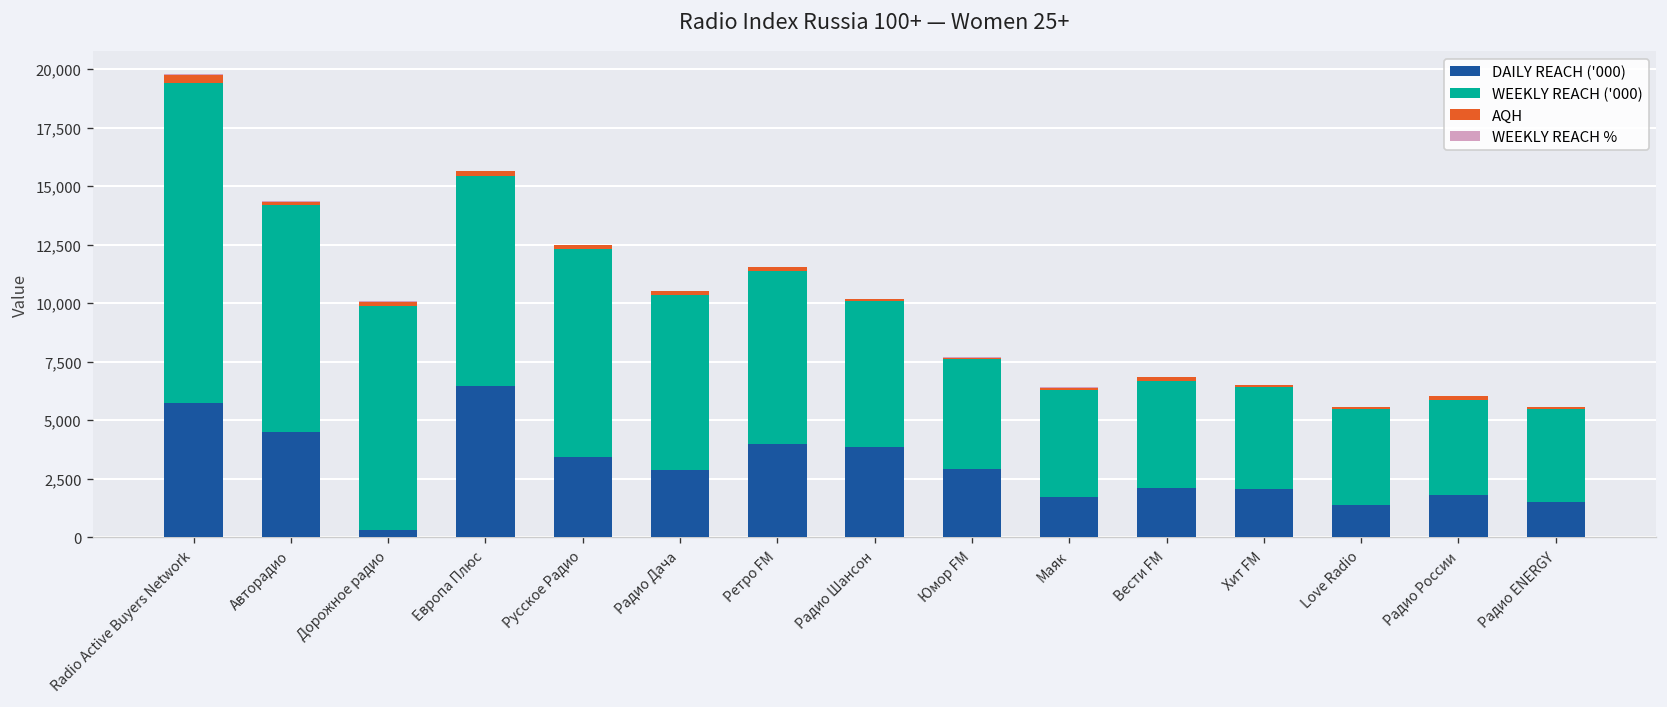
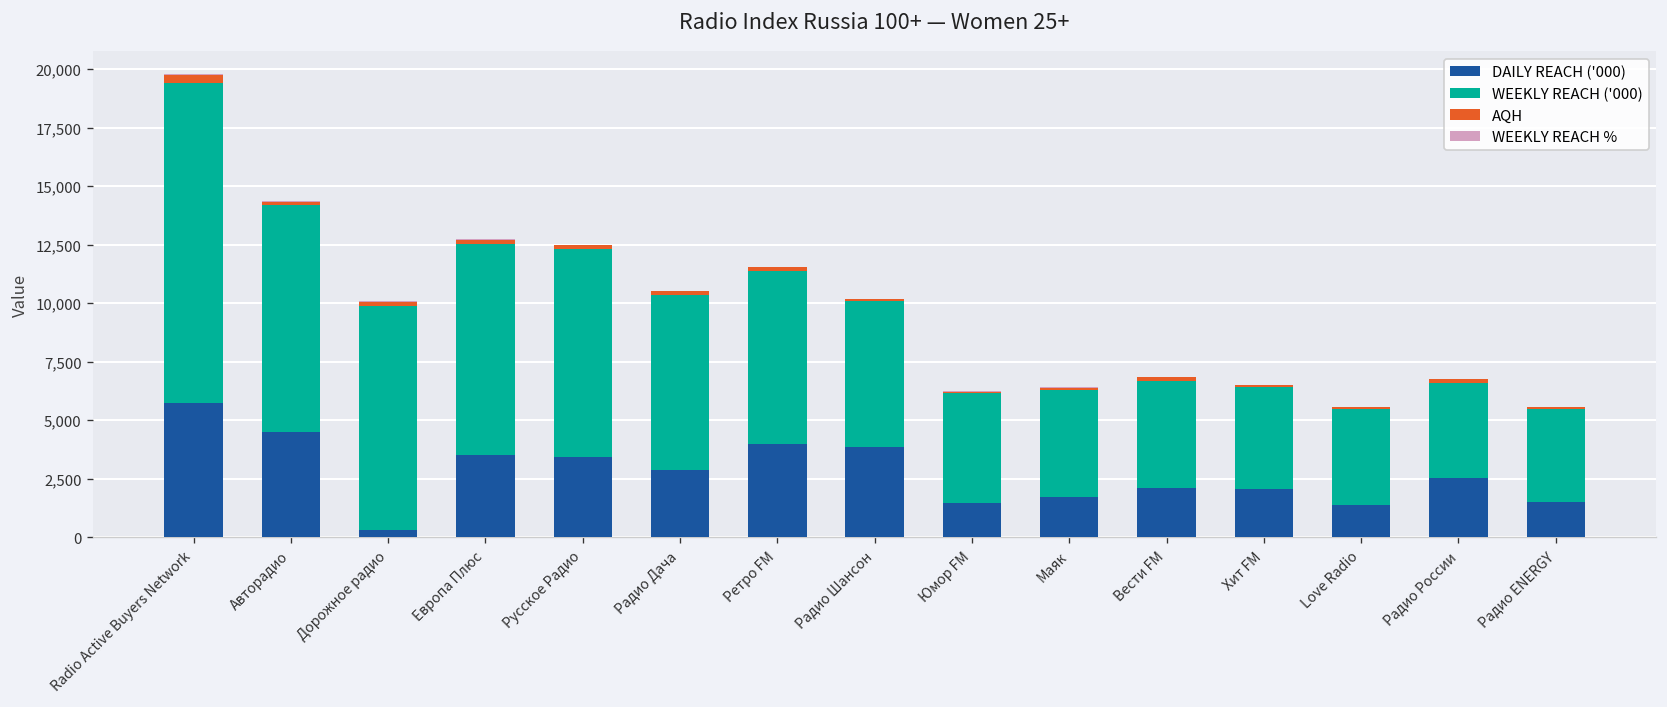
DAILY REACH ('000), Европа Плюс: 6,500 -> 3,500
DAILY REACH ('000), Юмор FM: 2,900 -> 1,500
DAILY REACH ('000), Радио России: 1,800 -> 2,500
